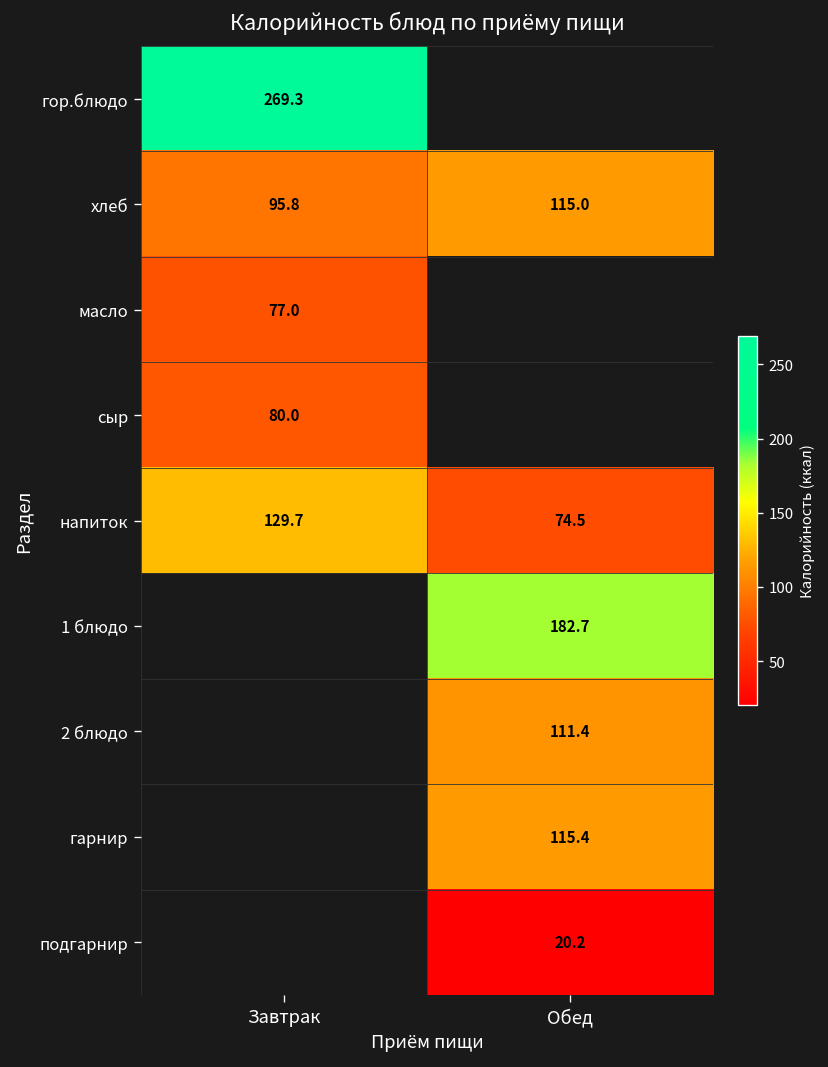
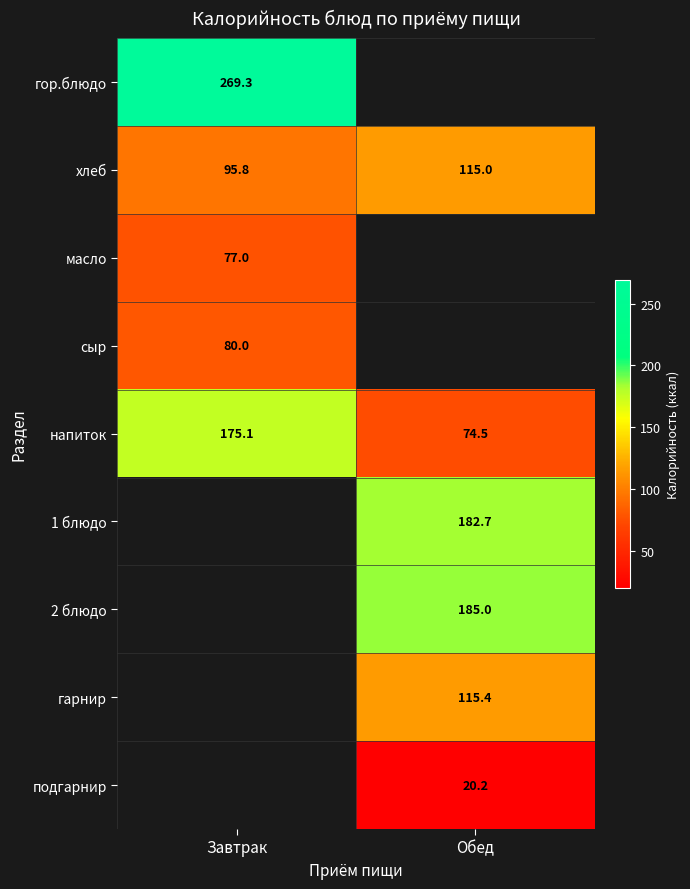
напиток, Завтрак: 129.7 -> 175.1
2 блюдо, Обед: 111.4 -> 185.0
